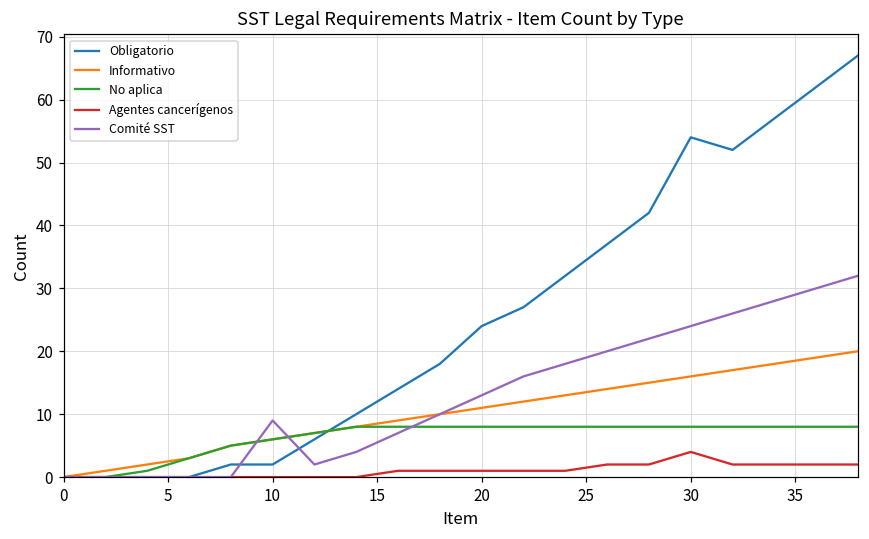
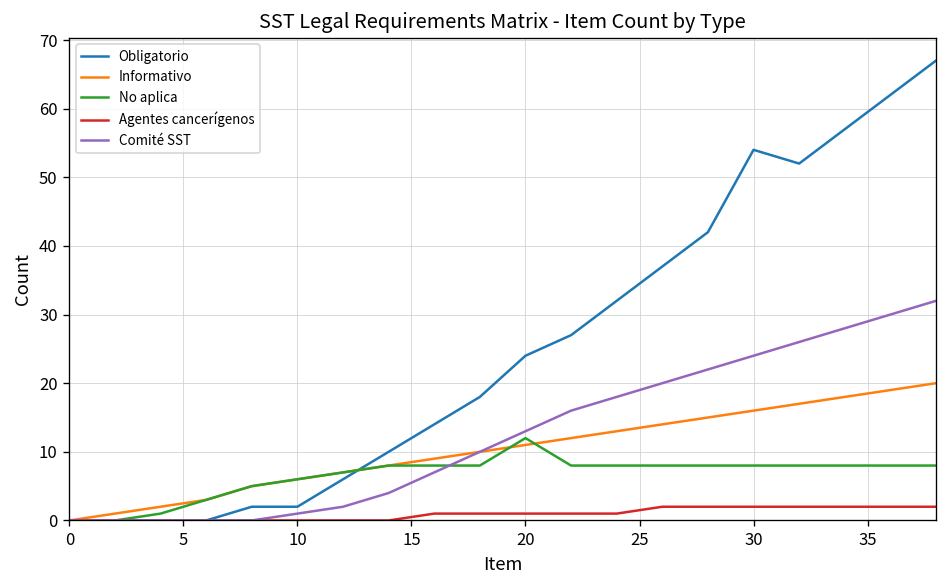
Comité SST, 10: 9 -> 1
No aplica, 20: 8 -> 12
Agentes cancerígenos, 30: 4 -> 2
